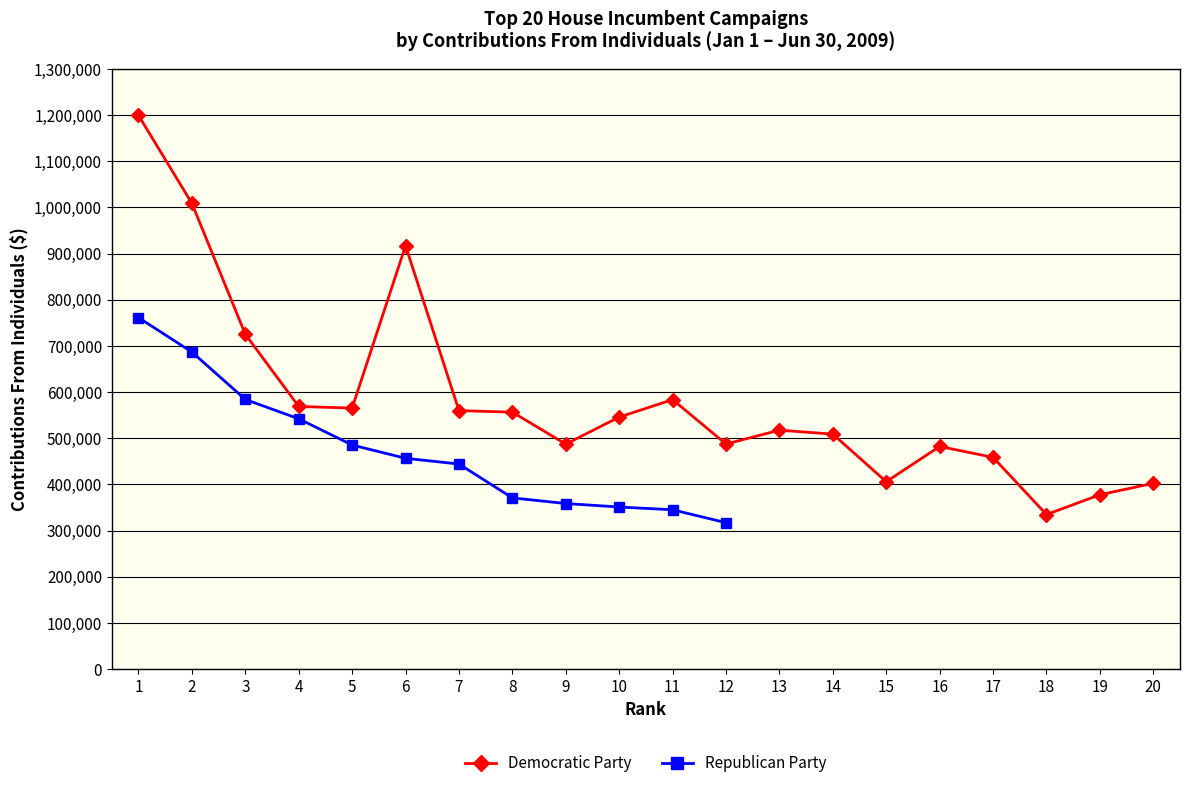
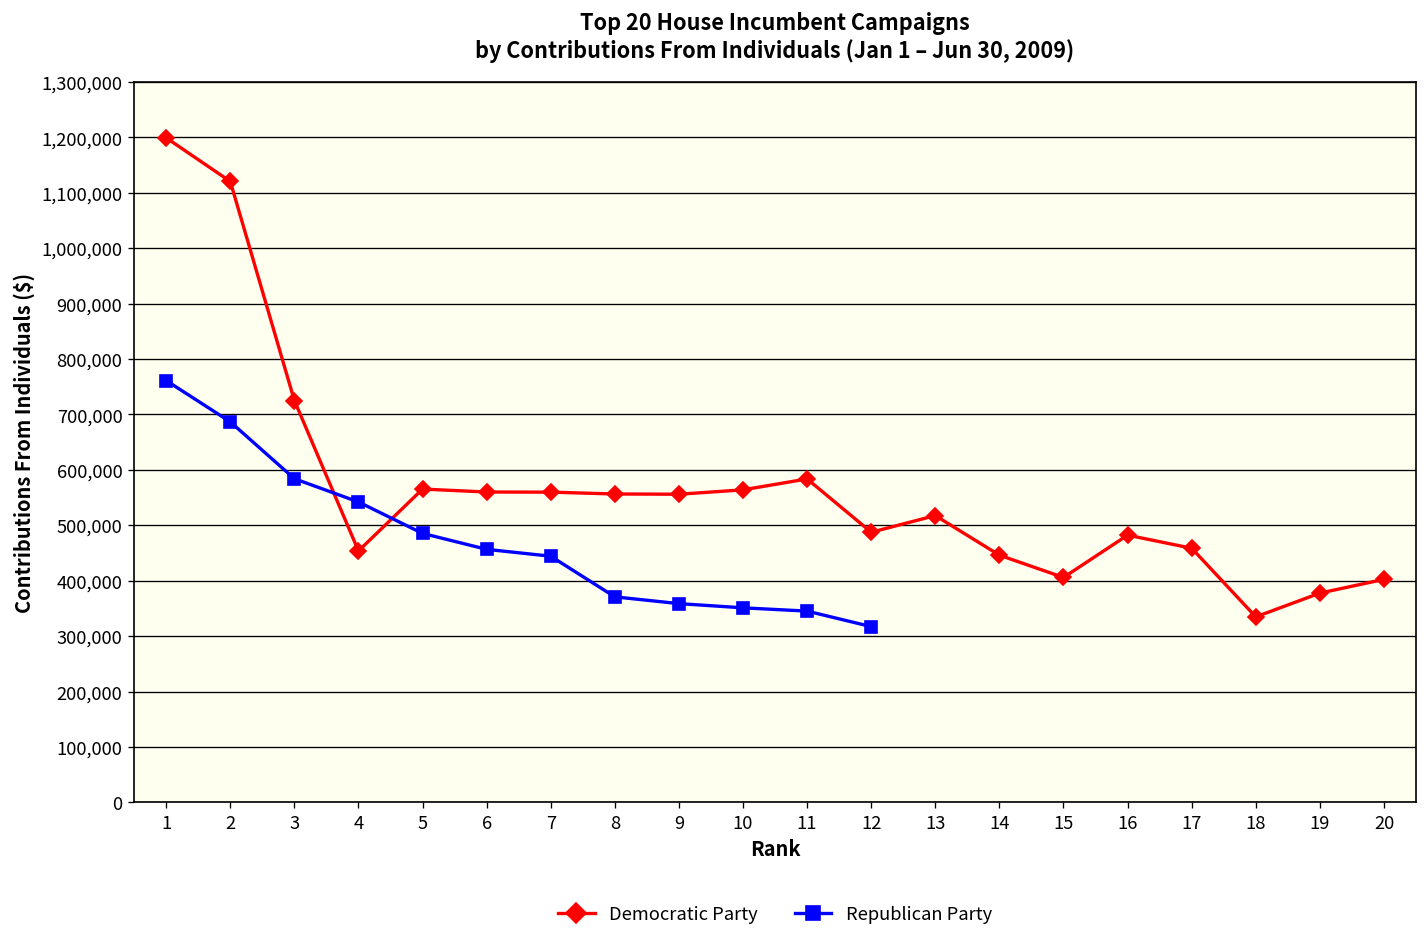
Democratic Party, 2: 1,010,000 -> 1,120,000
Democratic Party, 4: 570,000 -> 450,000
Democratic Party, 6: 920,000 -> 560,000
Democratic Party, 9: 490,000 -> 560,000
Democratic Party, 10: 550,000 -> 560,000
Democratic Party, 14: 510,000 -> 450,000
